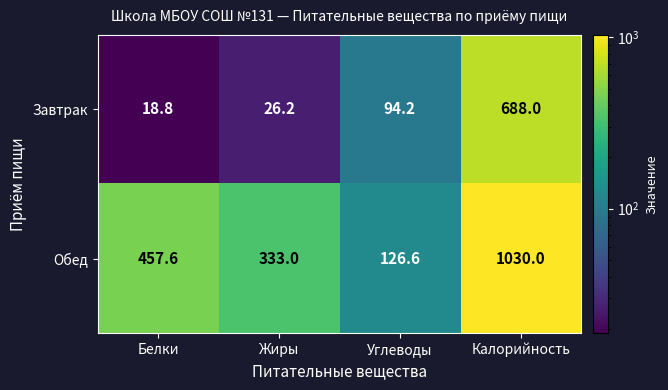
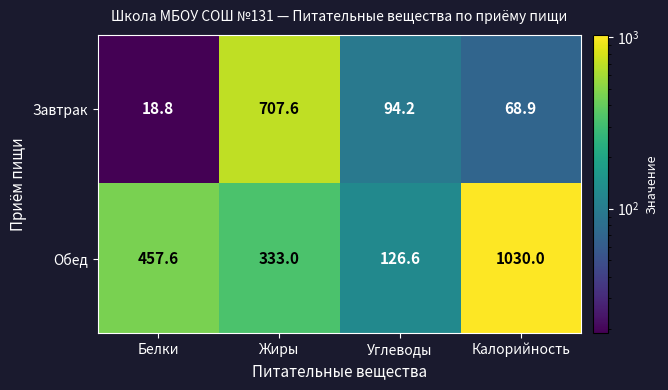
Завтрак, Жиры: 26.2 -> 707.6
Завтрак, Калорийность: 688.0 -> 68.9
